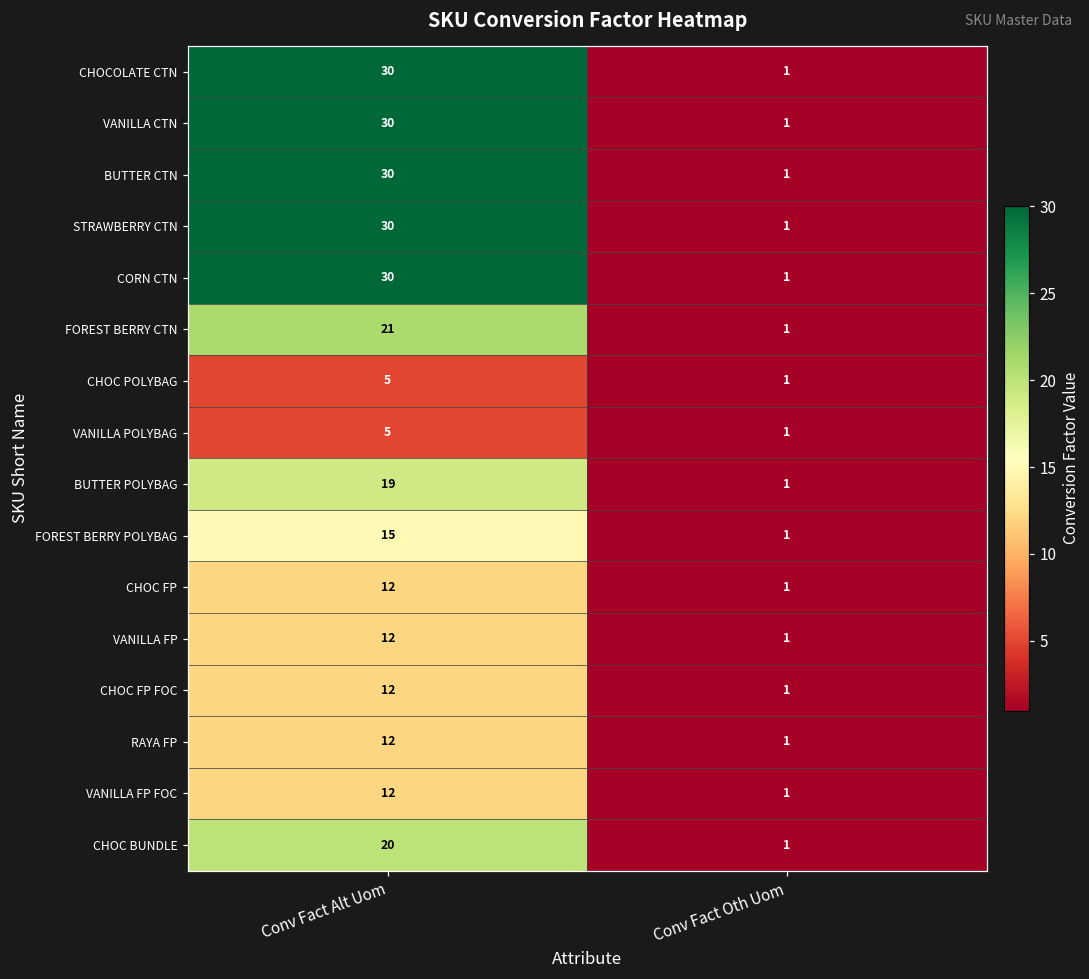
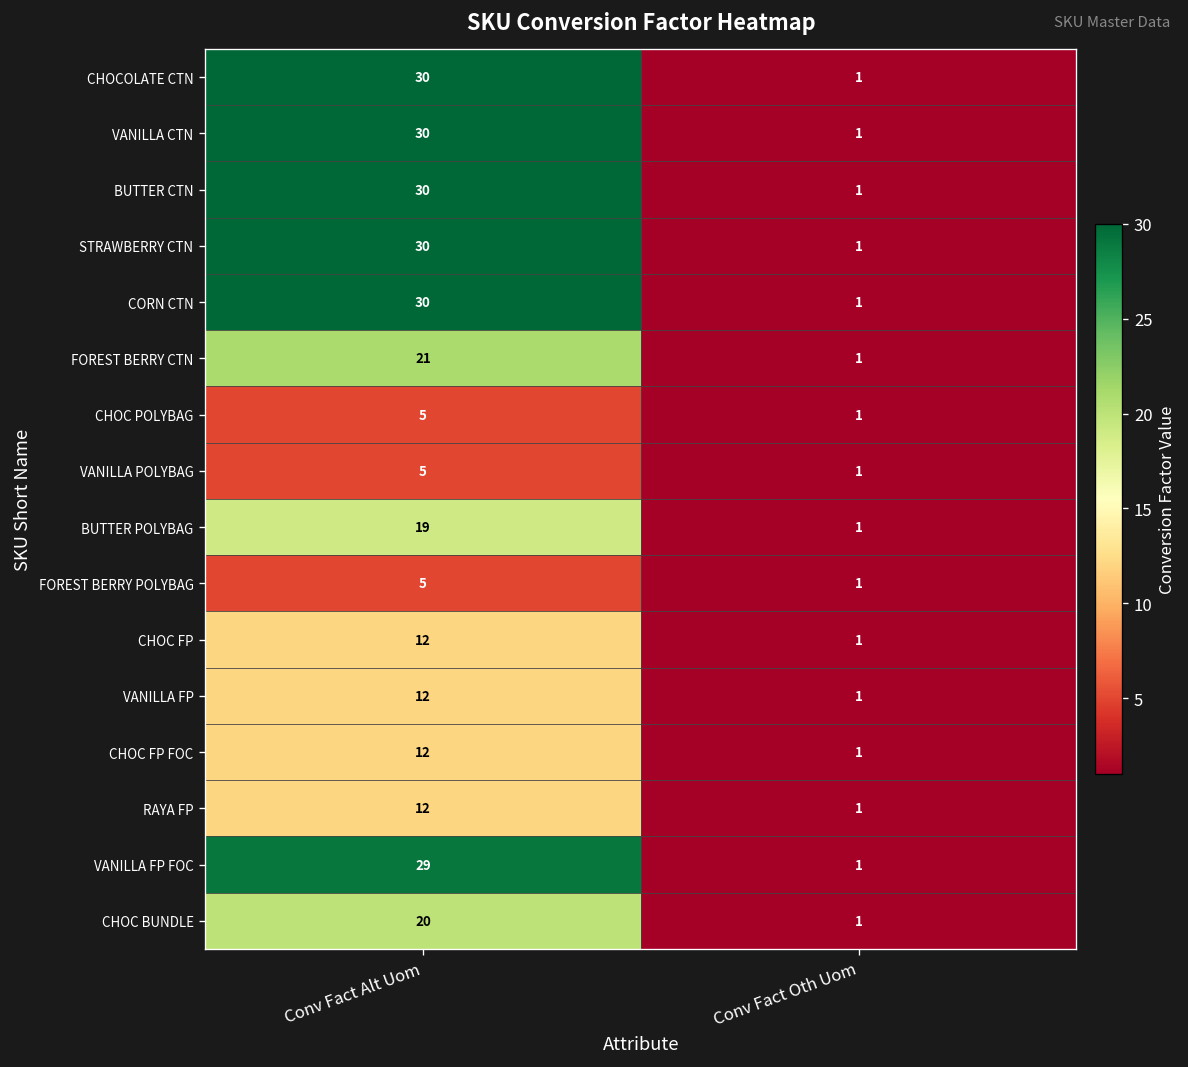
FOREST BERRY POLYBAG, Conv Fact Alt Uom: 15 -> 5
VANILLA FP FOC, Conv Fact Alt Uom: 12 -> 29
